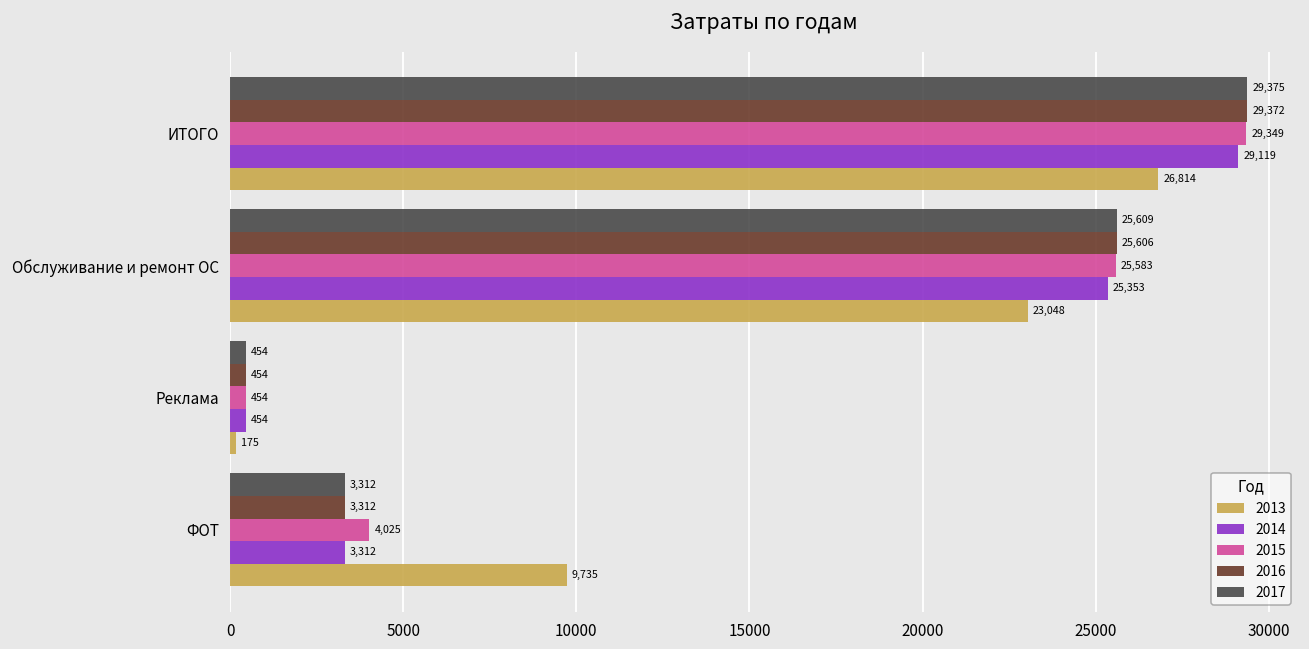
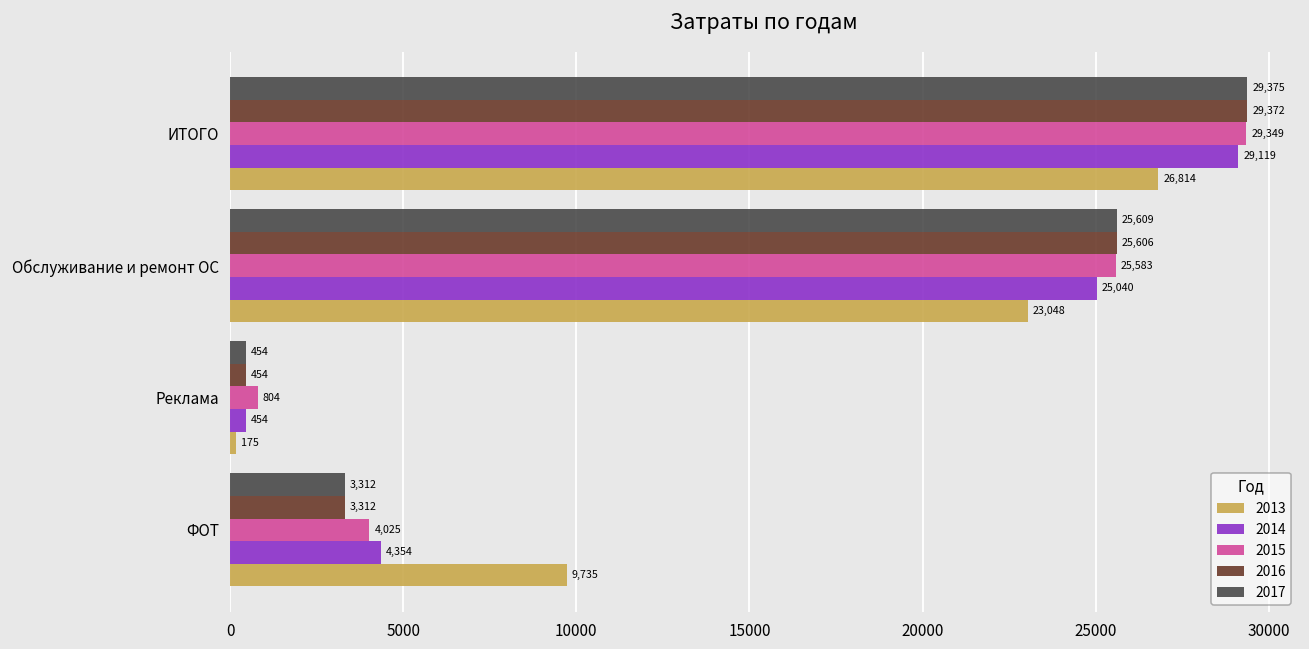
2014, Обслуживание и ремонт ОС: 25,353 -> 25,040
2015, Реклама: 454 -> 804
2014, ФОТ: 3,312 -> 4,354
